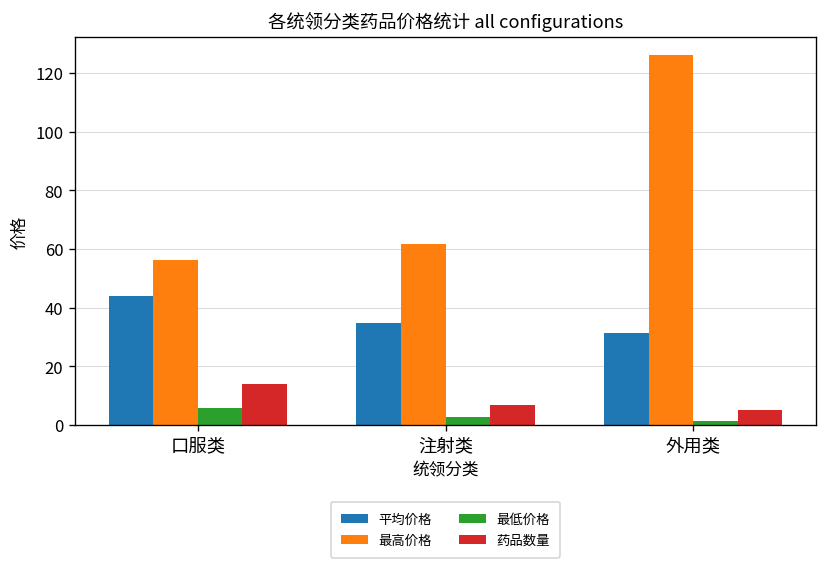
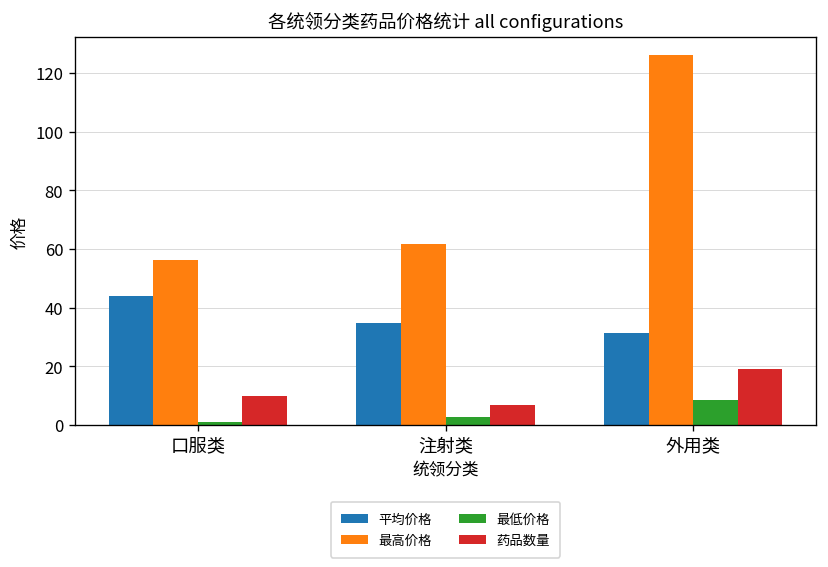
最低价格, 口服类: 6 -> 1
药品数量, 口服类: 14 -> 10
最低价格, 外用类: 2 -> 8
药品数量, 外用类: 5 -> 19
